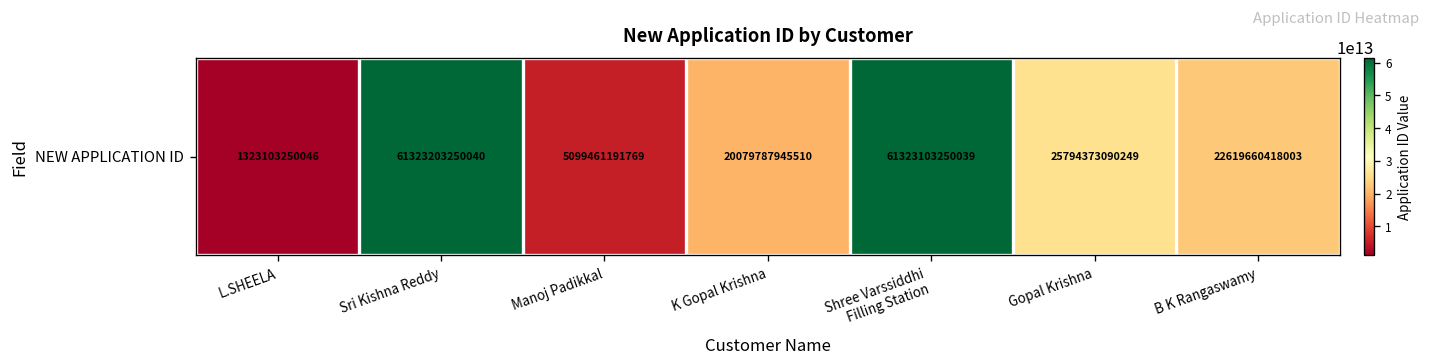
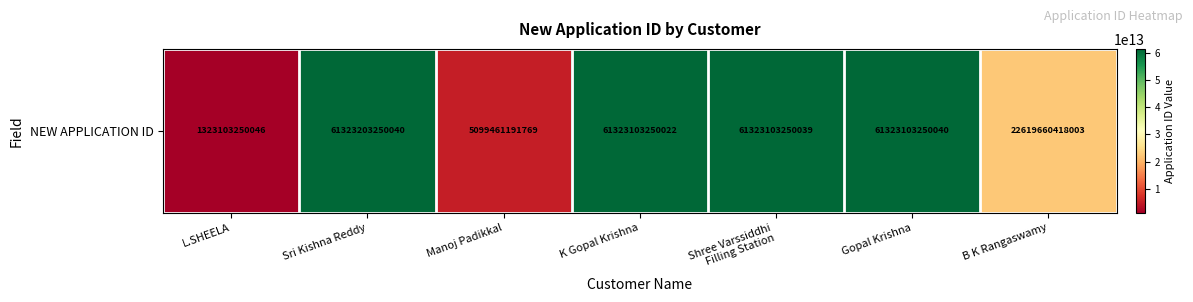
NEW APPLICATION ID, K Gopal Krishna: 20079787945510 -> 61323103250022
NEW APPLICATION ID, Gopal Krishna: 25794373090249 -> 61323103250040
